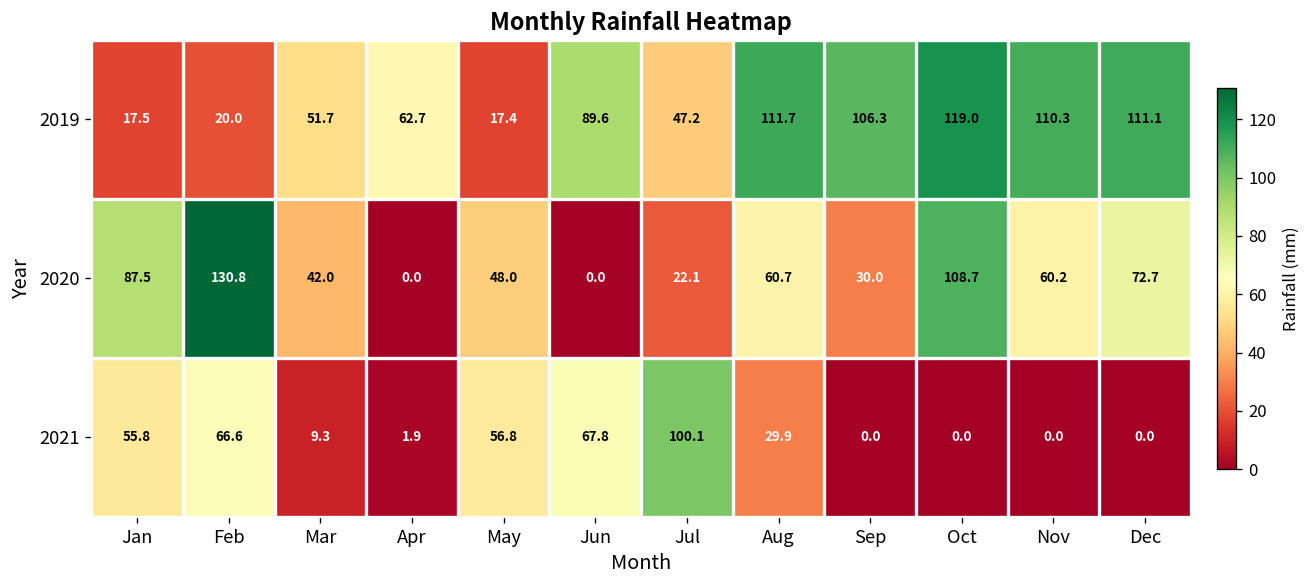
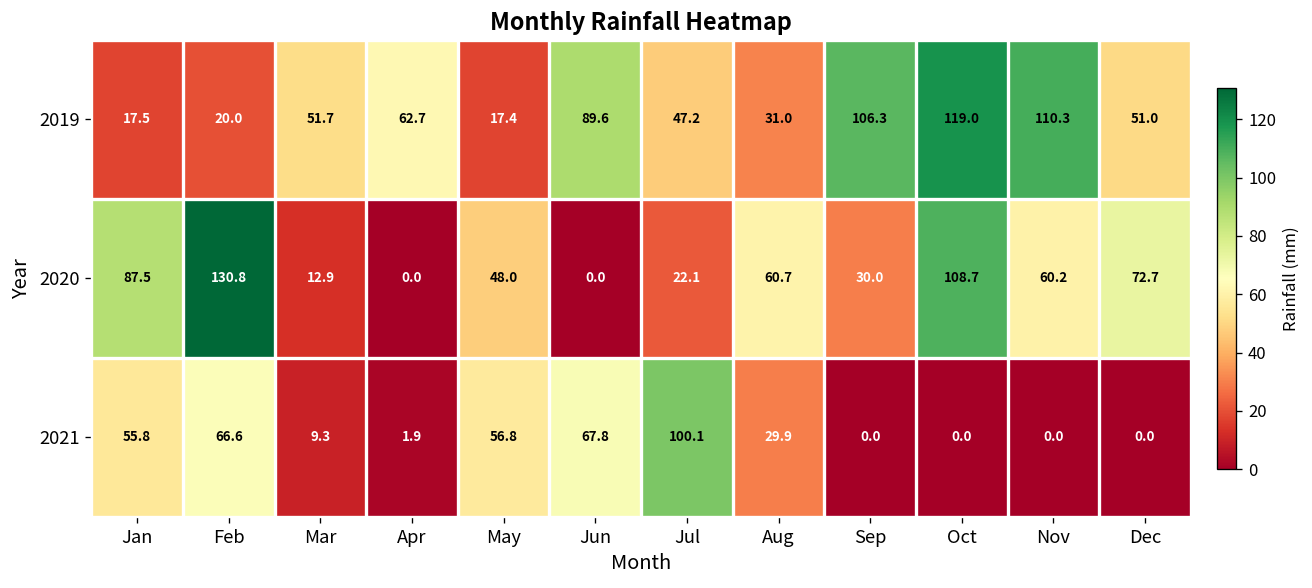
2019, Aug: 111.7 -> 31.0
2019, Dec: 111.1 -> 51.0
2020, Mar: 42.0 -> 12.9
